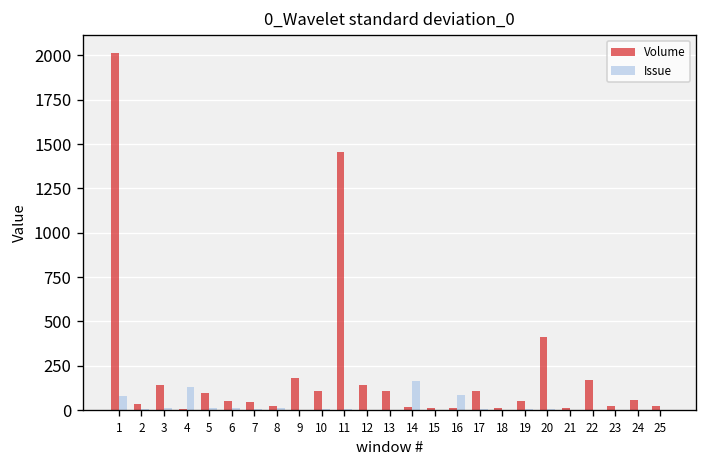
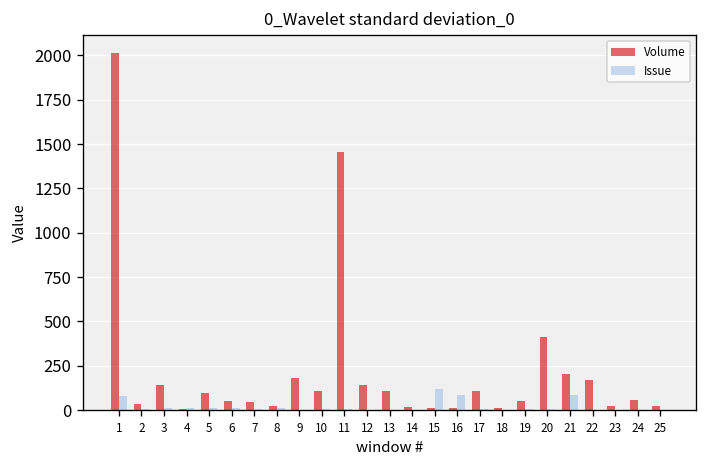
Issue, 4: 130 -> 10
Issue, 14: 160 -> 0
Issue, 15: 0 -> 120
Volume, 21: 10 -> 210
Issue, 21: 0 -> 80
